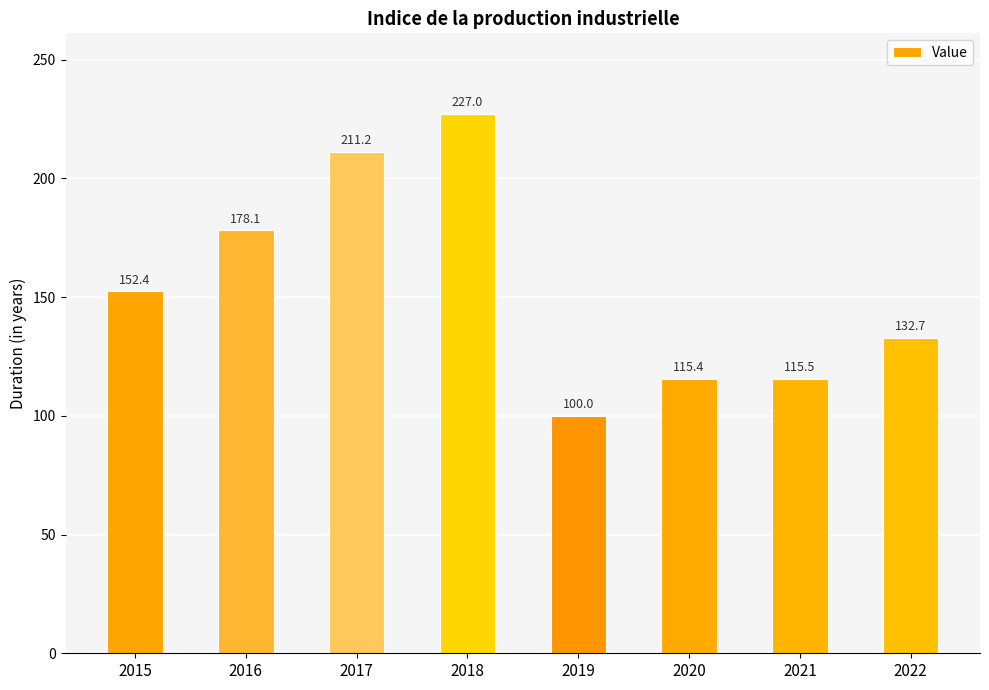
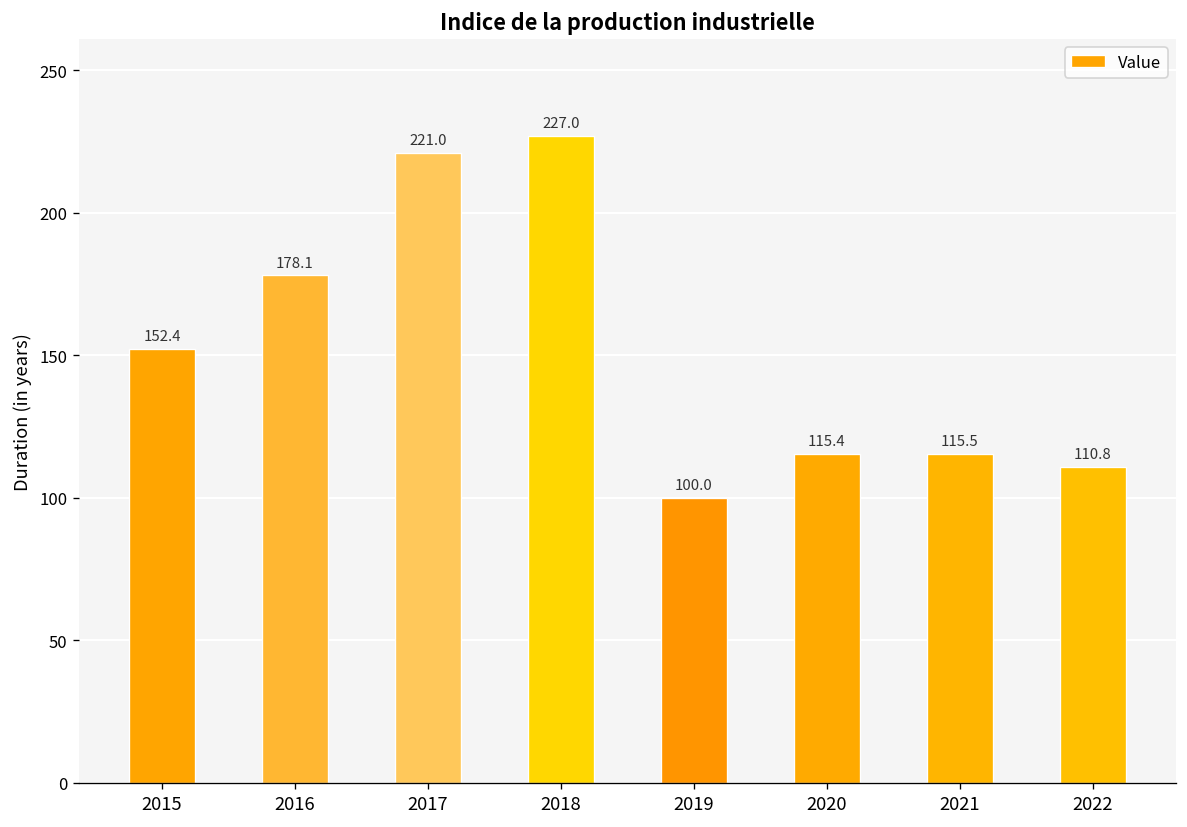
2017: 211.2 -> 221.0
2022: 132.7 -> 110.8
